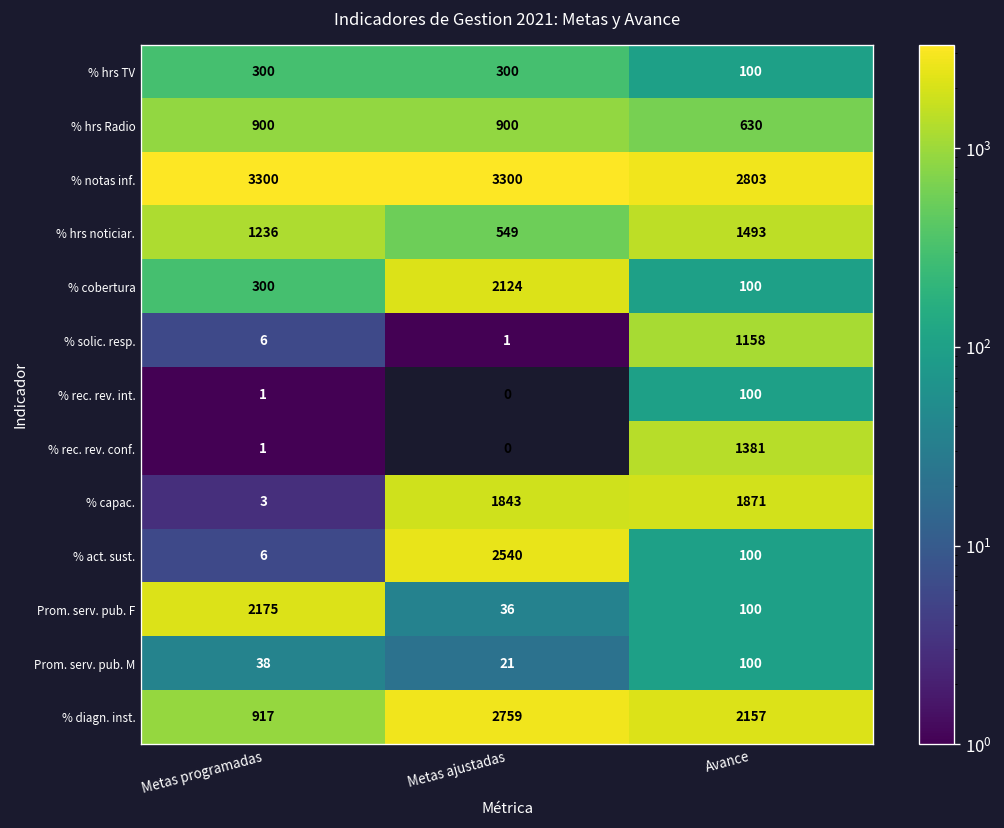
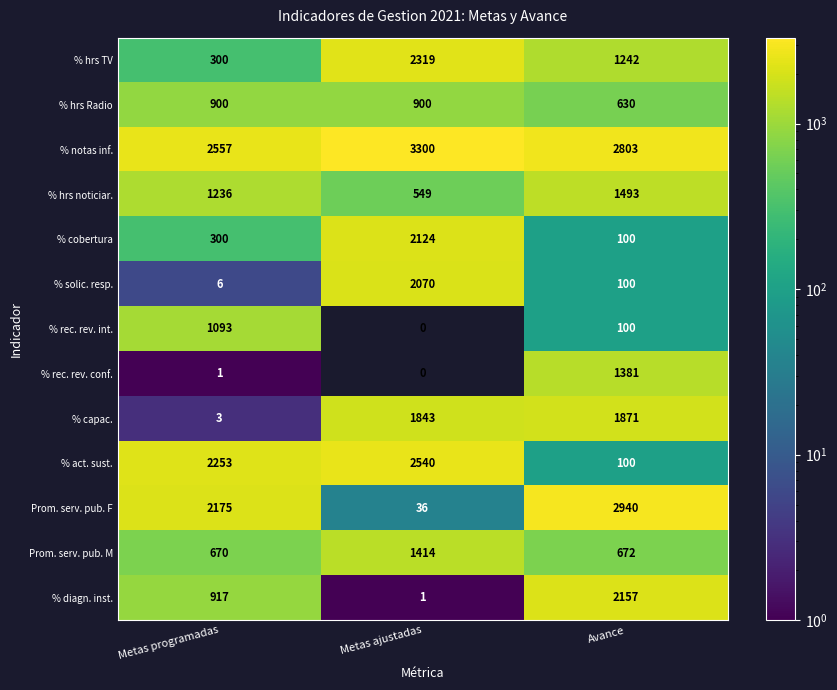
% hrs TV, Metas ajustadas: 300 -> 2319
% hrs TV, Avance: 100 -> 1242
% notas inf., Metas programadas: 3300 -> 2557
% solic. resp., Metas ajustadas: 1 -> 2070
% solic. resp., Avance: 1158 -> 100
% rec. rev. int., Metas programadas: 1 -> 1093
% act. sust., Metas programadas: 6 -> 2253
Prom. serv. pub. F, Avance: 100 -> 2940
Prom. serv. pub. M, Metas programadas: 38 -> 670
Prom. serv. pub. M, Metas ajustadas: 21 -> 1414
Prom. serv. pub. M, Avance: 100 -> 672
% diagn. inst., Metas ajustadas: 2759 -> 1
